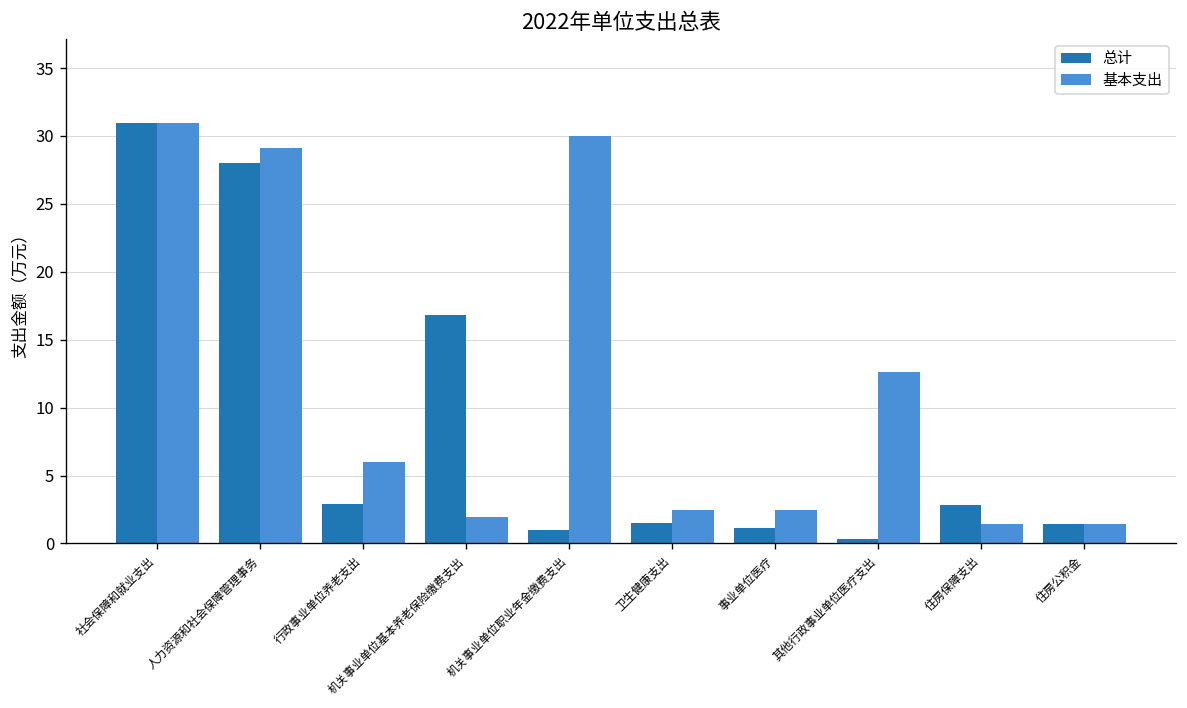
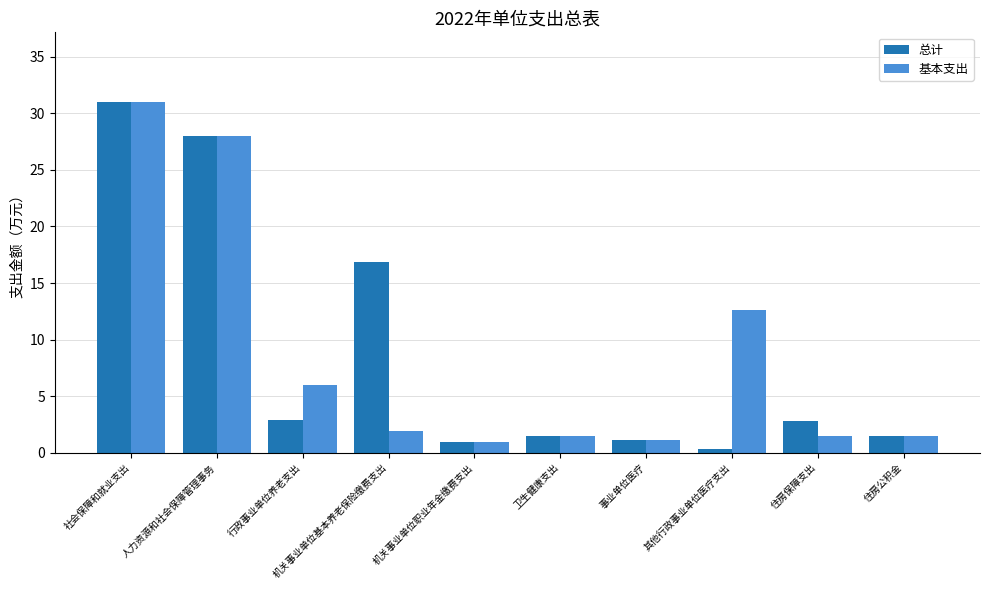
基本支出, 人力资源和社会保障管理事务: 29.1 -> 28.0
基本支出, 机关事业单位职业年金缴费支出: 30.0 -> 1.0
基本支出, 卫生健康支出: 2.5 -> 1.5
基本支出, 事业单位医疗: 2.4 -> 1.2
